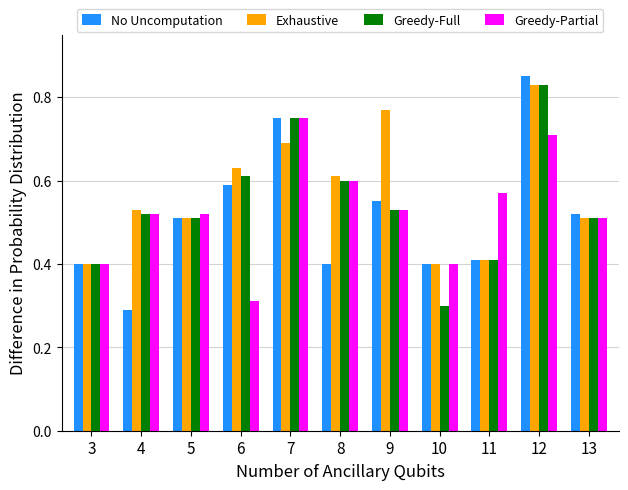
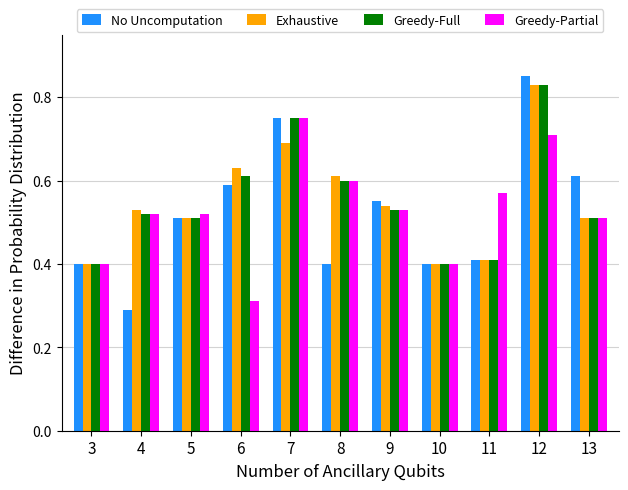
Exhaustive, 9: 0.77 -> 0.54
Greedy-Full, 10: 0.3 -> 0.4
No Uncomputation, 13: 0.52 -> 0.61
